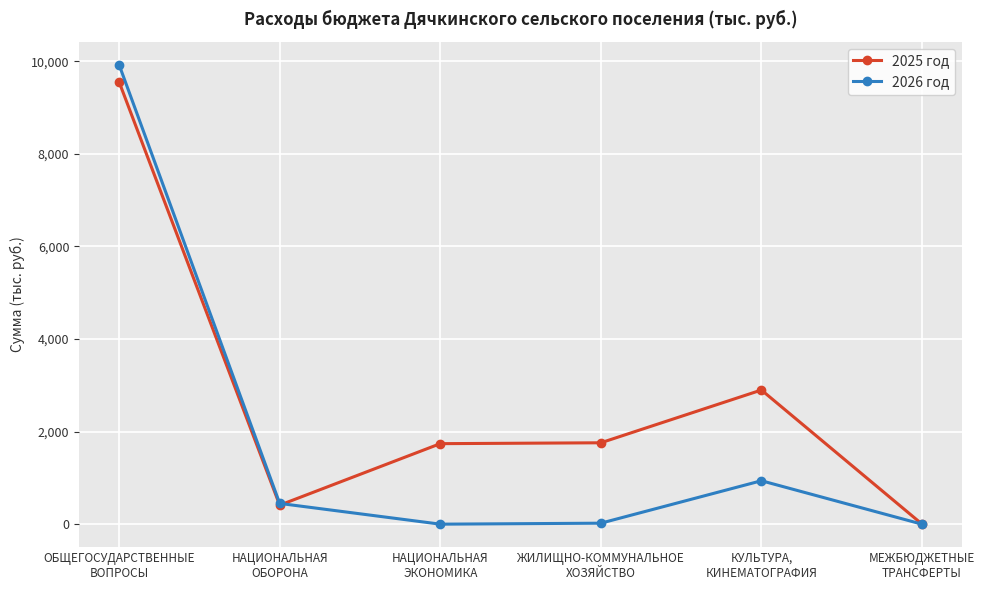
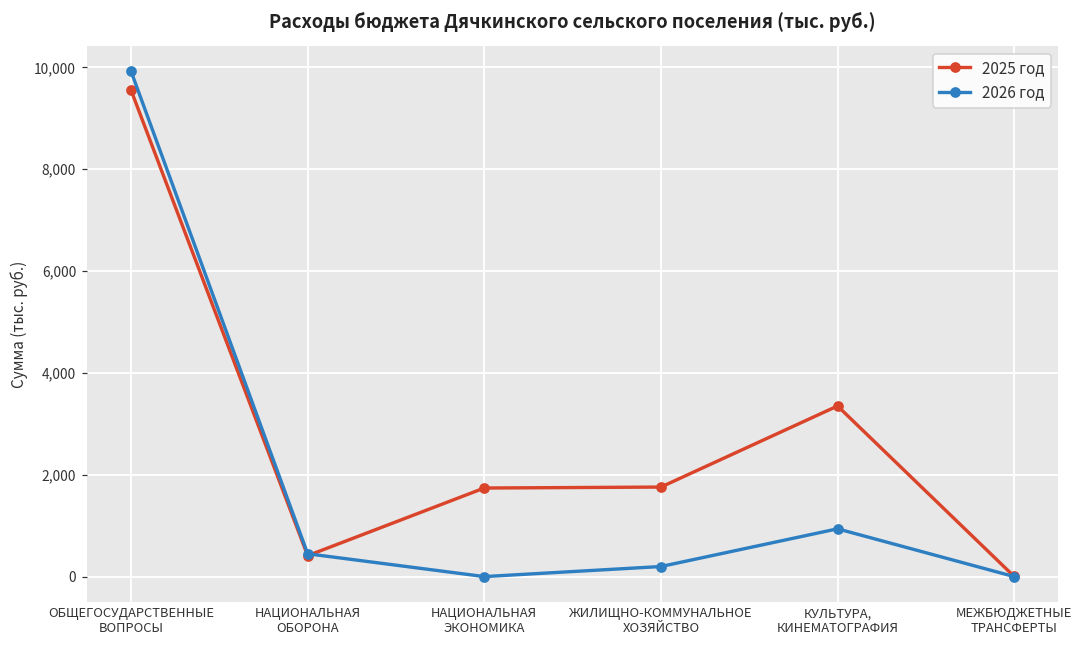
2026 год, ЖИЛИЩНО-КОММУНАЛЬНОЕ ХОЗЯЙСТВО: 0 -> 200
2025 год, КУЛЬТУРА, КИНЕМАТОГРАФИЯ: 2,900 -> 3,400
